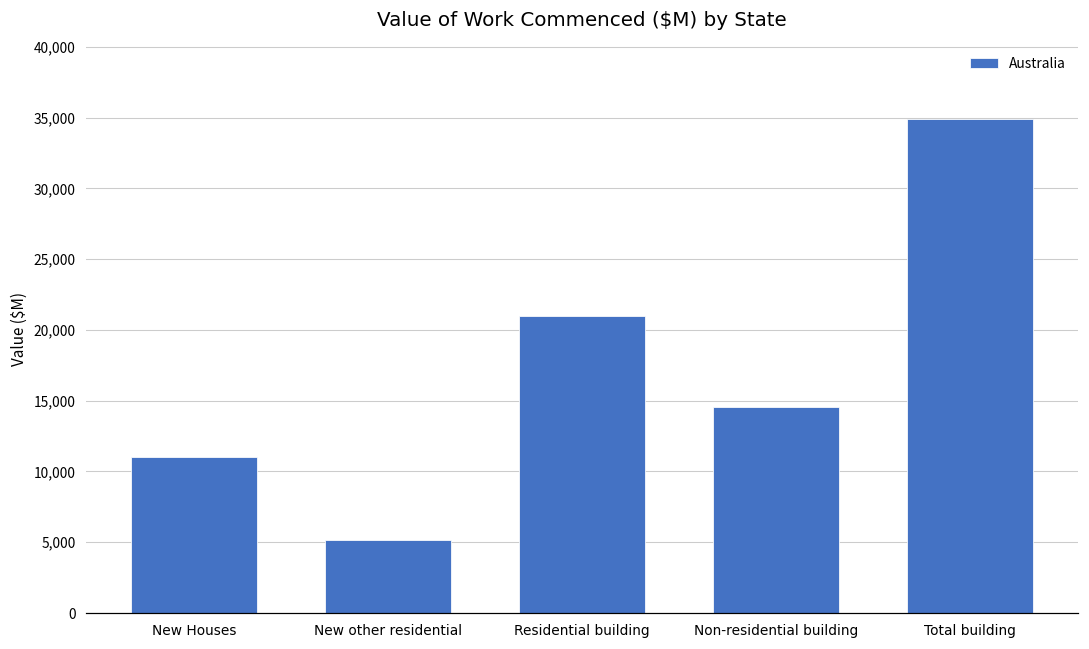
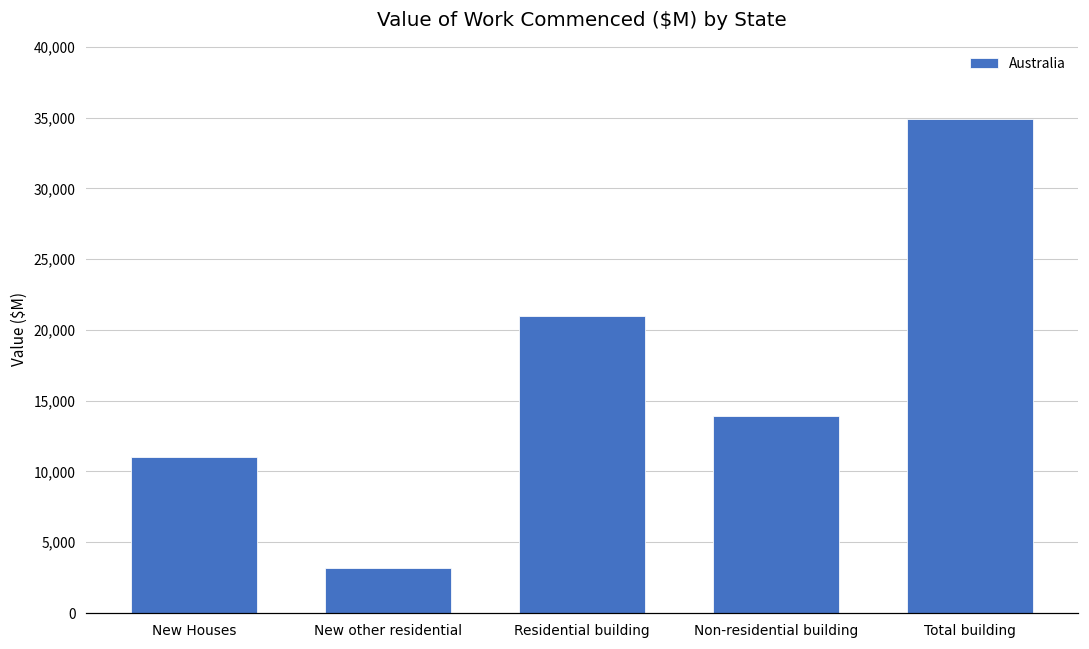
New other residential: 5,100 -> 3,200
Non-residential building: 14,500 -> 13,900
